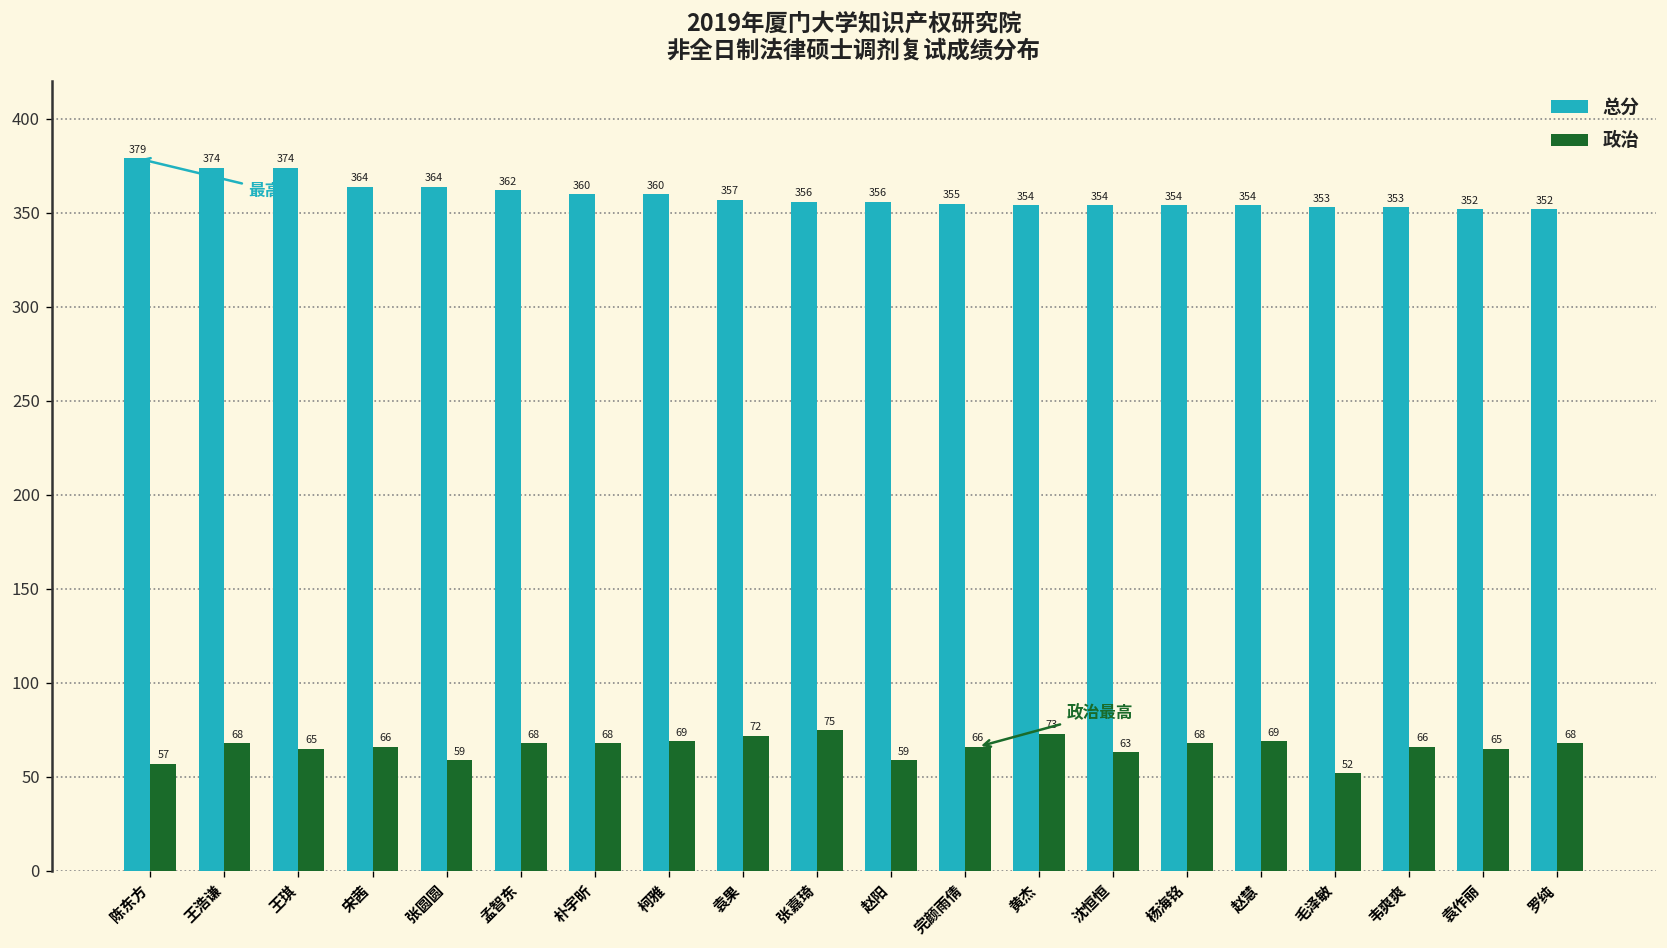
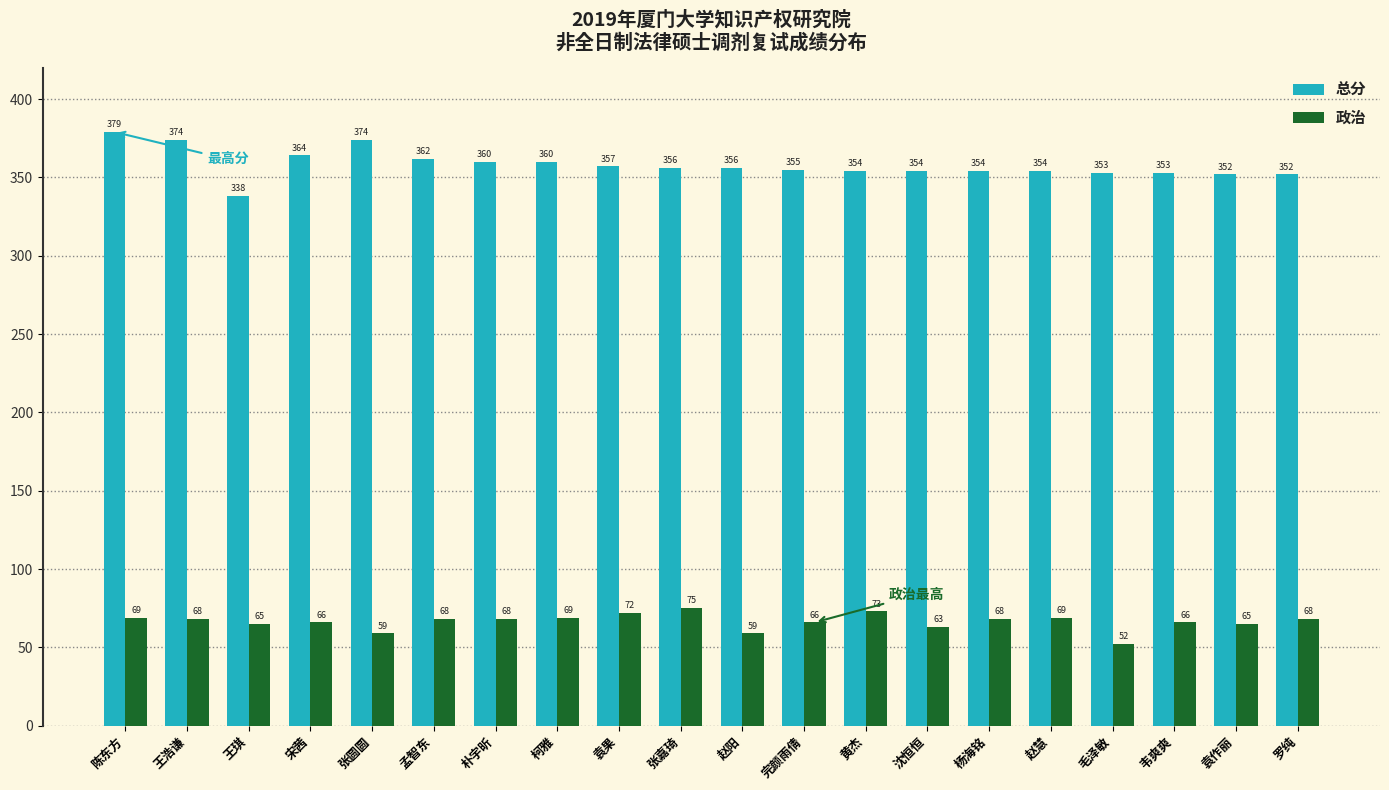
政治, 陈东方: 57 -> 69
总分, 王琪: 374 -> 338
总分, 张圆圆: 364 -> 374
